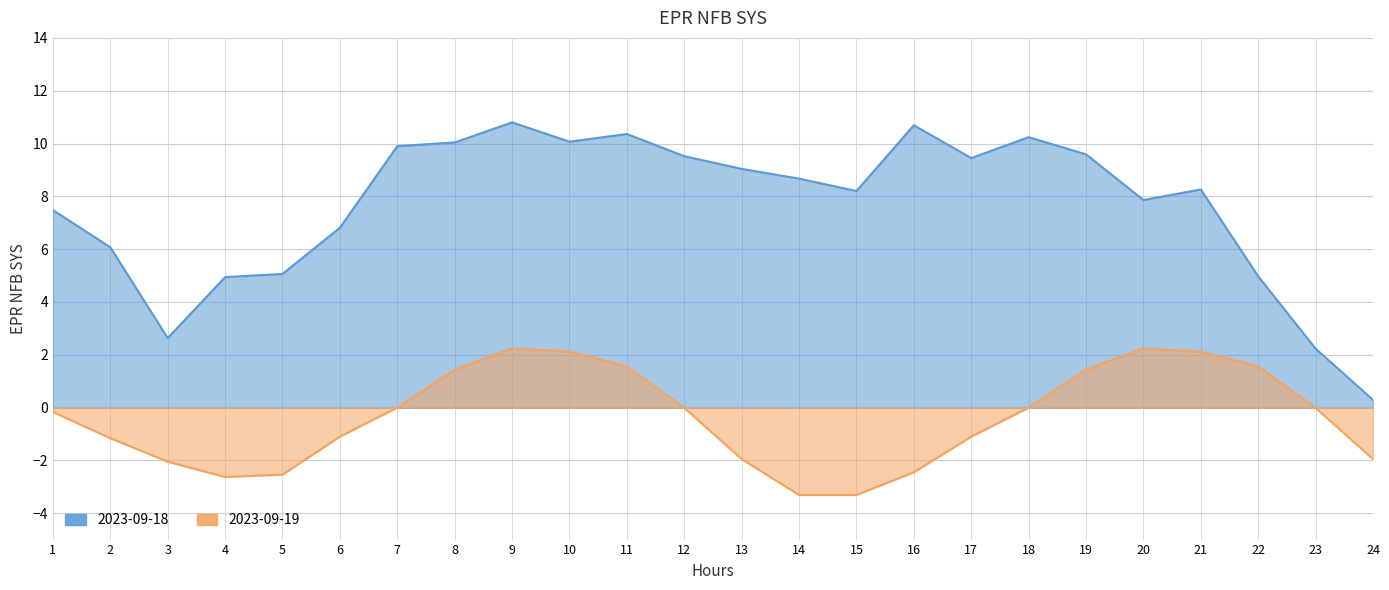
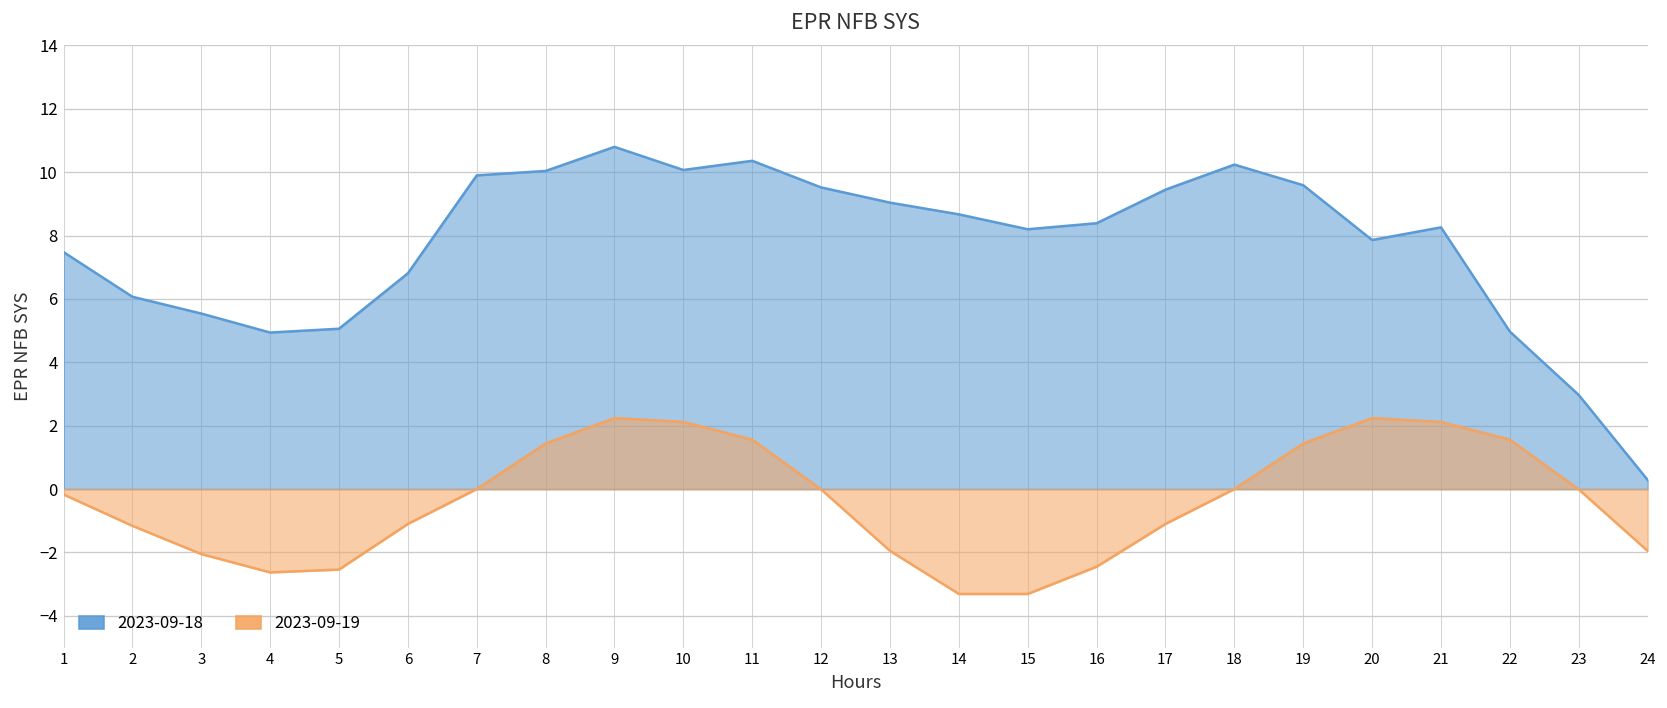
2023-09-18, 3: 2.6 -> 5.5
2023-09-18, 16: 10.7 -> 8.4
2023-09-18, 23: 2.2 -> 3.0
